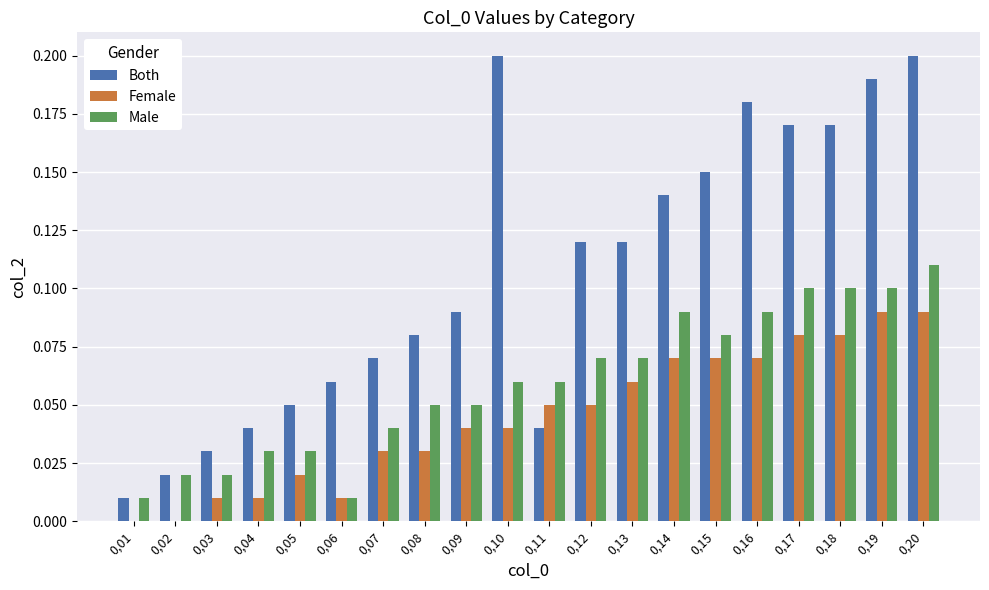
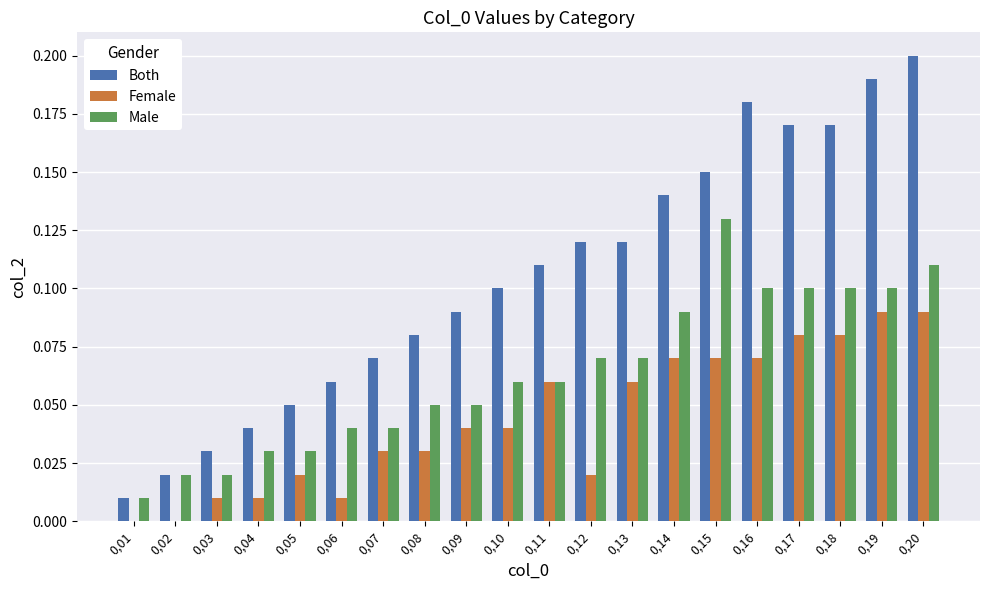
Male, 0,06: 0.01 -> 0.04
Both, 0,10: 0.2 -> 0.1
Both, 0,11: 0.04 -> 0.11
Female, 0,11: 0.05 -> 0.06
Female, 0,12: 0.05 -> 0.02
Male, 0,15: 0.08 -> 0.13
Male, 0,16: 0.09 -> 0.10
